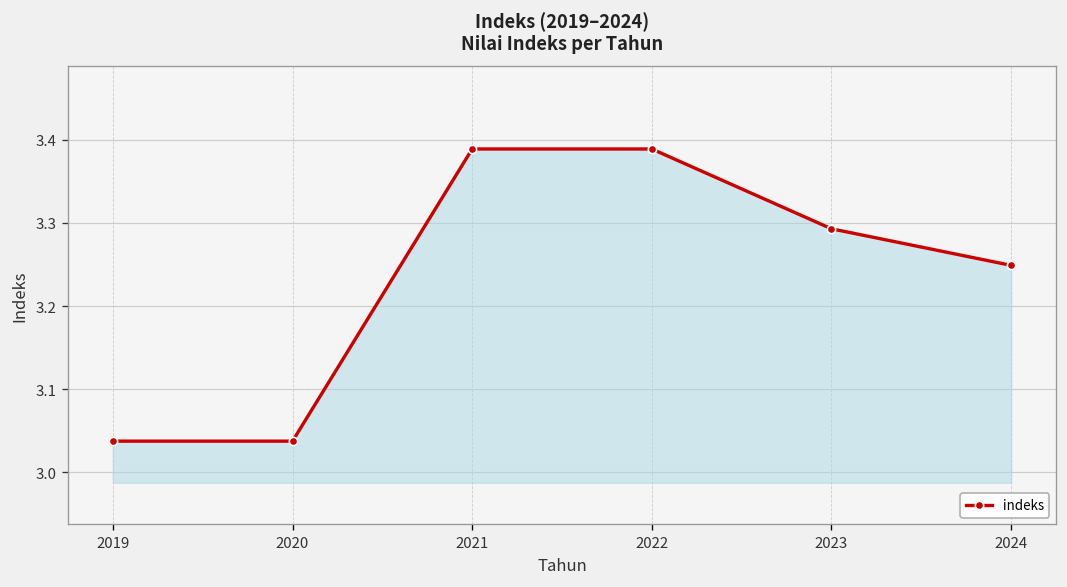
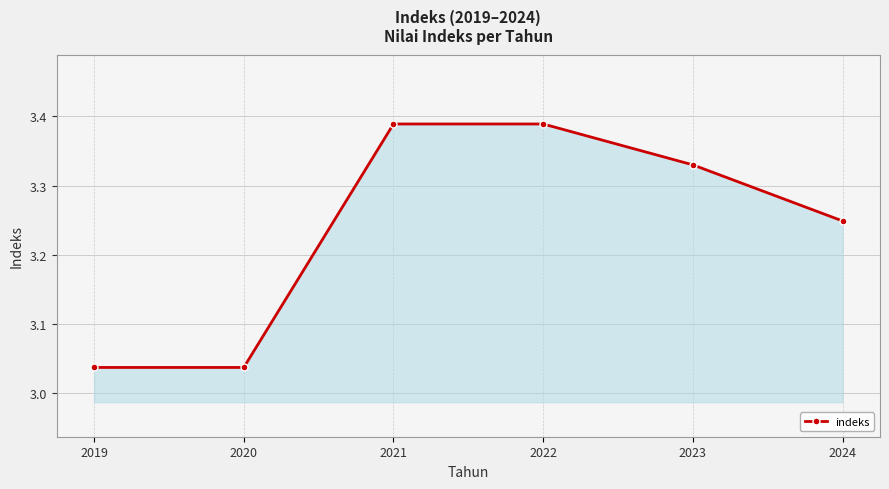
2023: 3.29 -> 3.33
